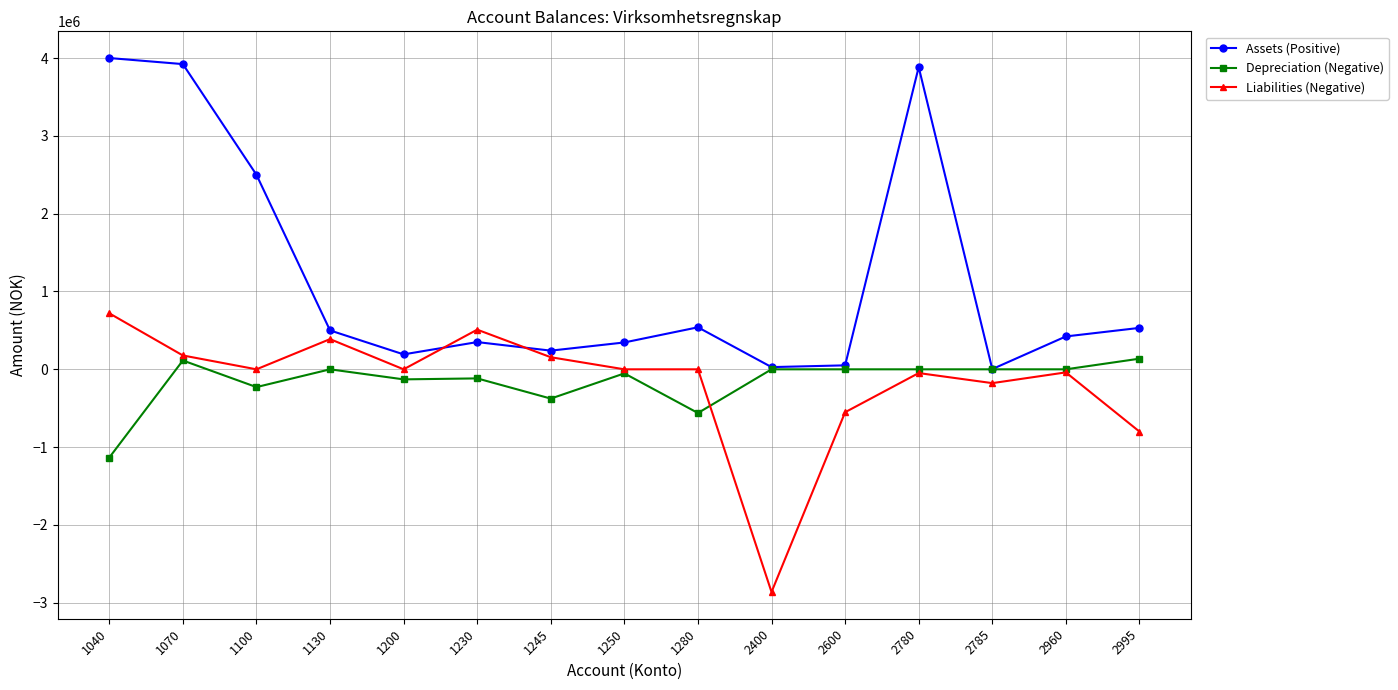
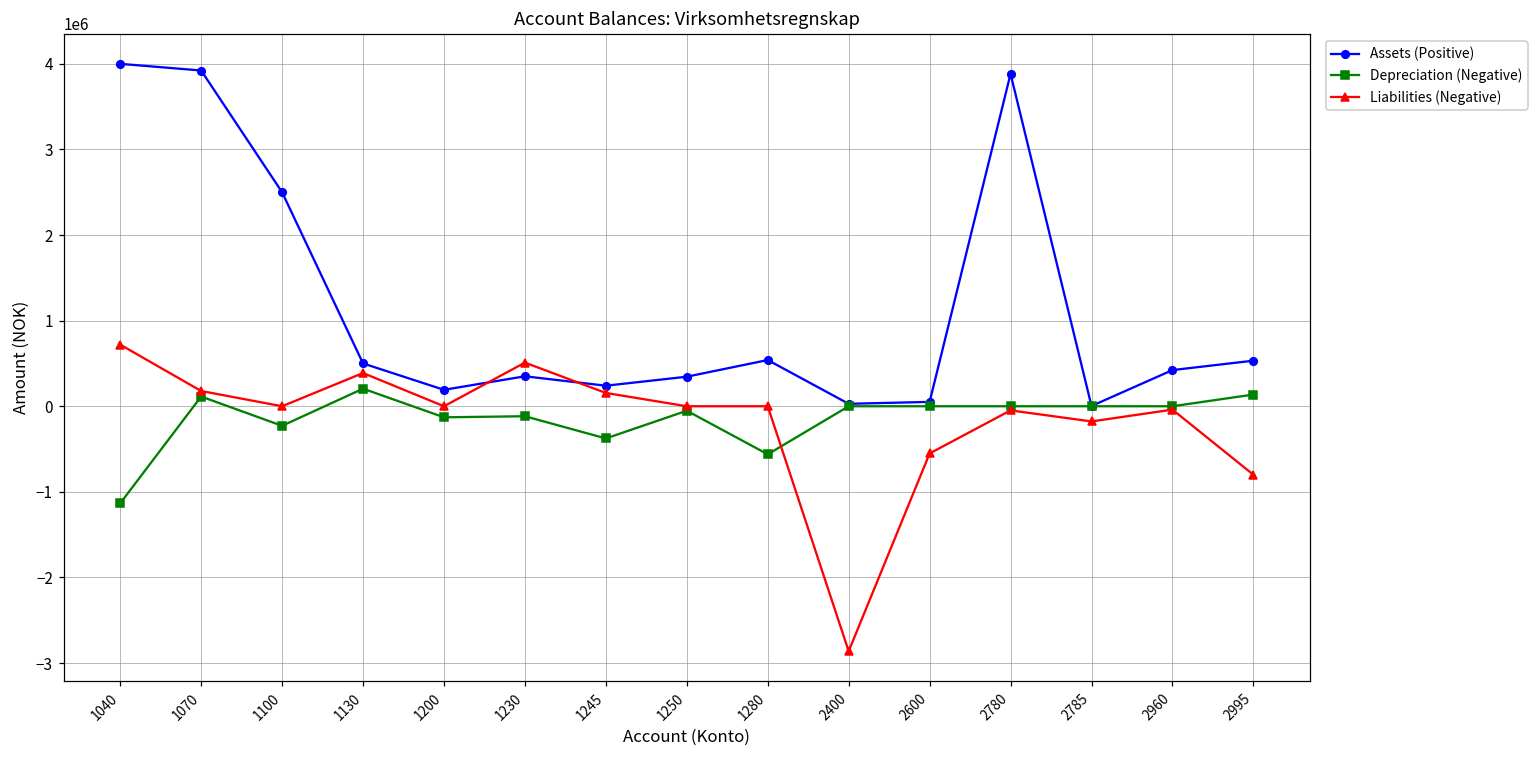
Depreciation (Negative), 1130: 0 -> 200000
